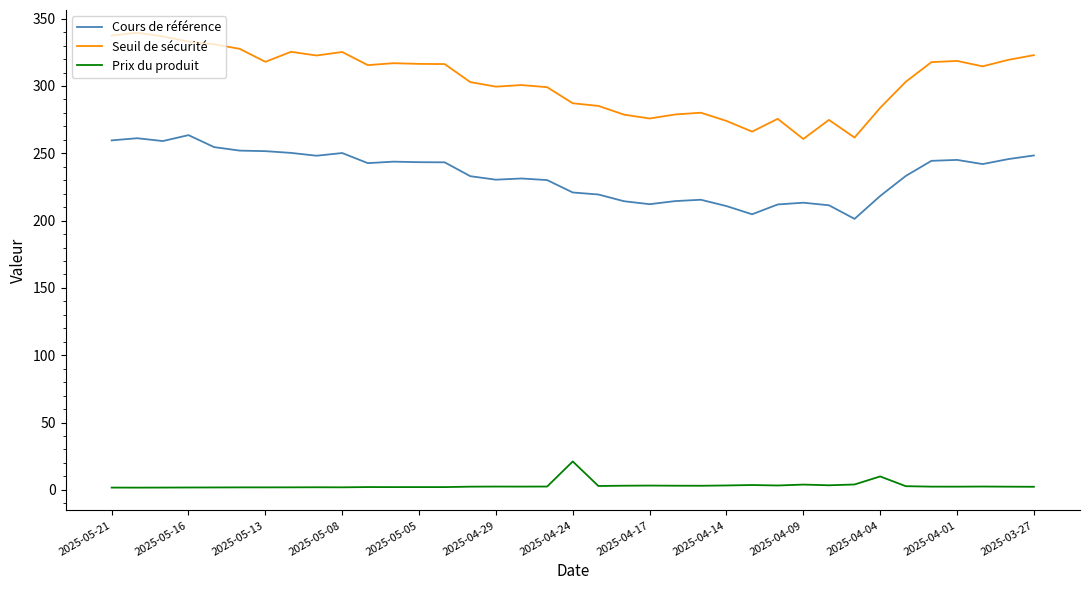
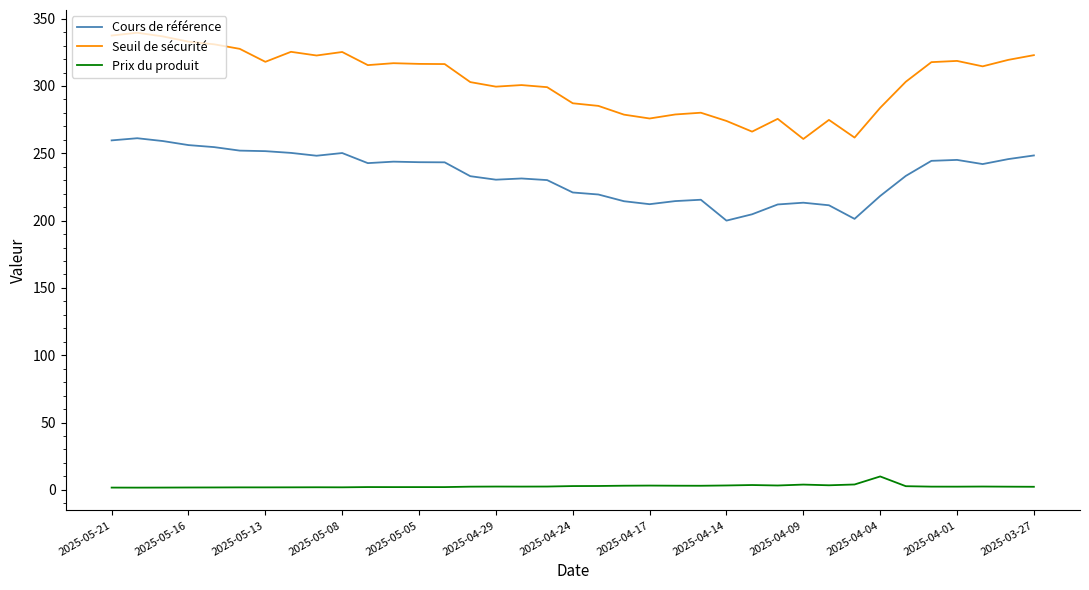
Cours de référence, 2025-05-16: 264 -> 256
Prix du produit, 2025-04-24: 21 -> 3
Cours de référence, 2025-04-14: 211 -> 200
